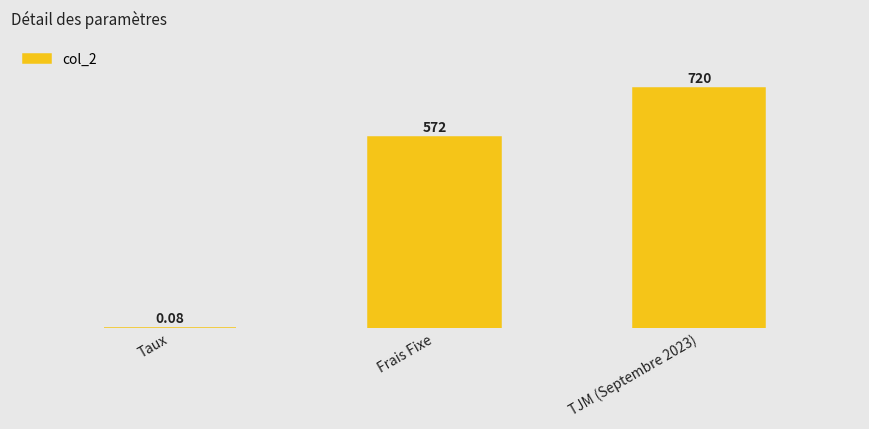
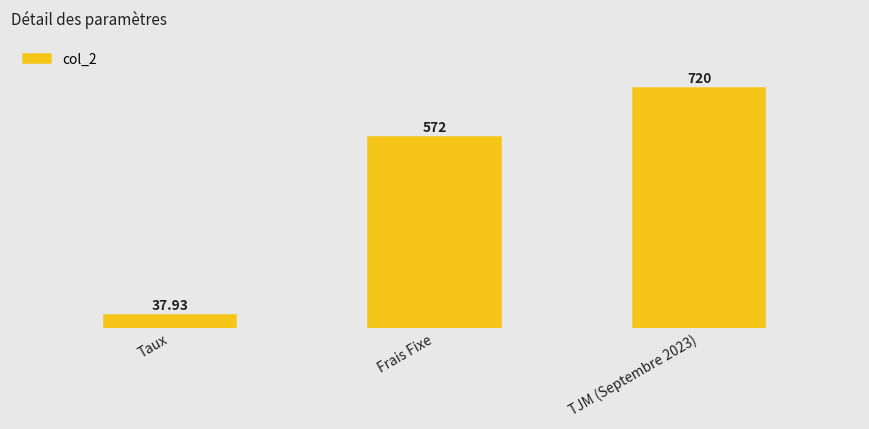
Taux: 0.08 -> 37.93
